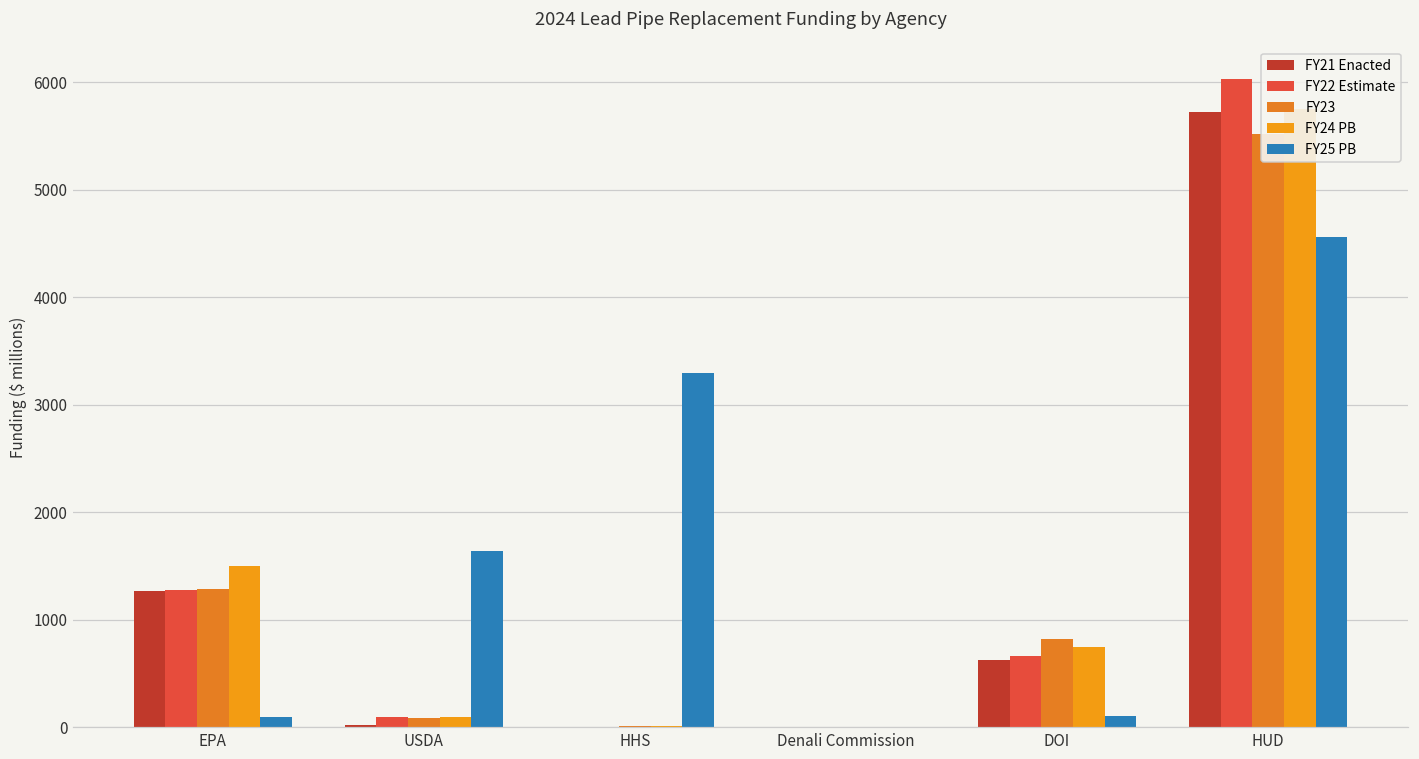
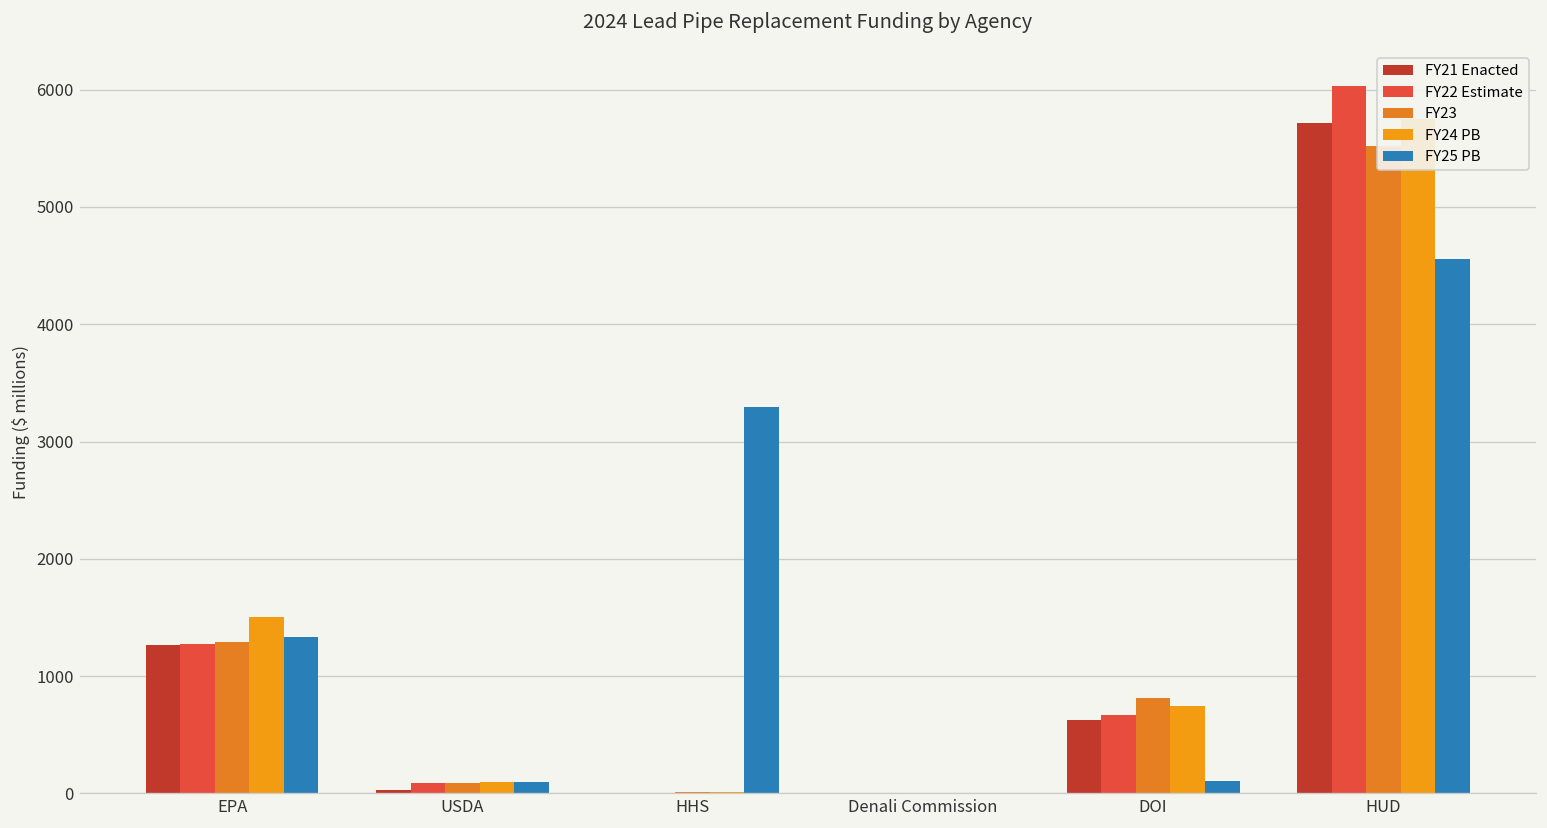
FY25 PB, EPA: 100 -> 1300
FY25 PB, USDA: 1600 -> 100
